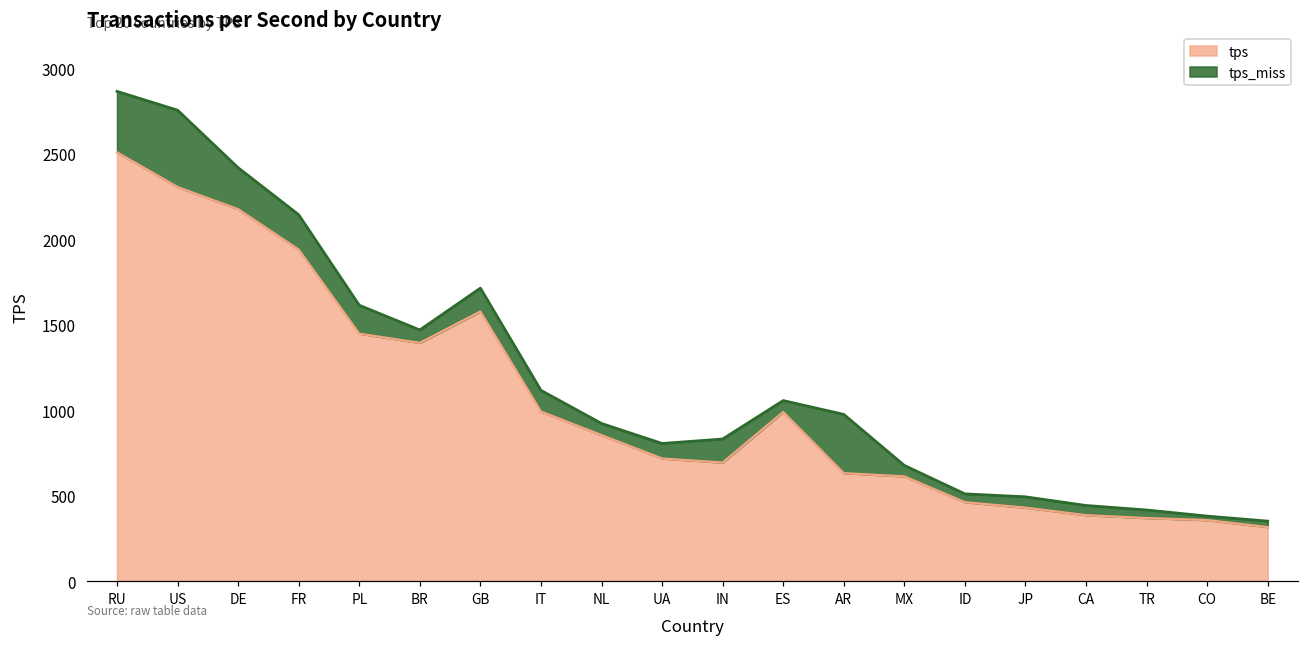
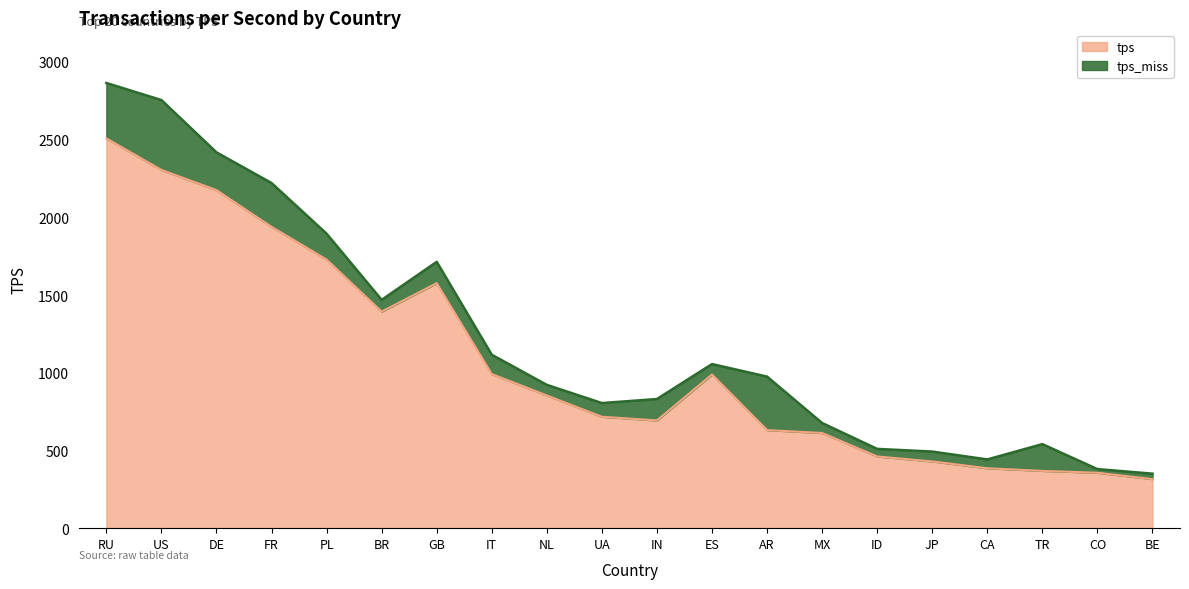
tps_miss, FR: 200 -> 280
tps, PL: 1450 -> 1730
tps_miss, TR: 50 -> 170
